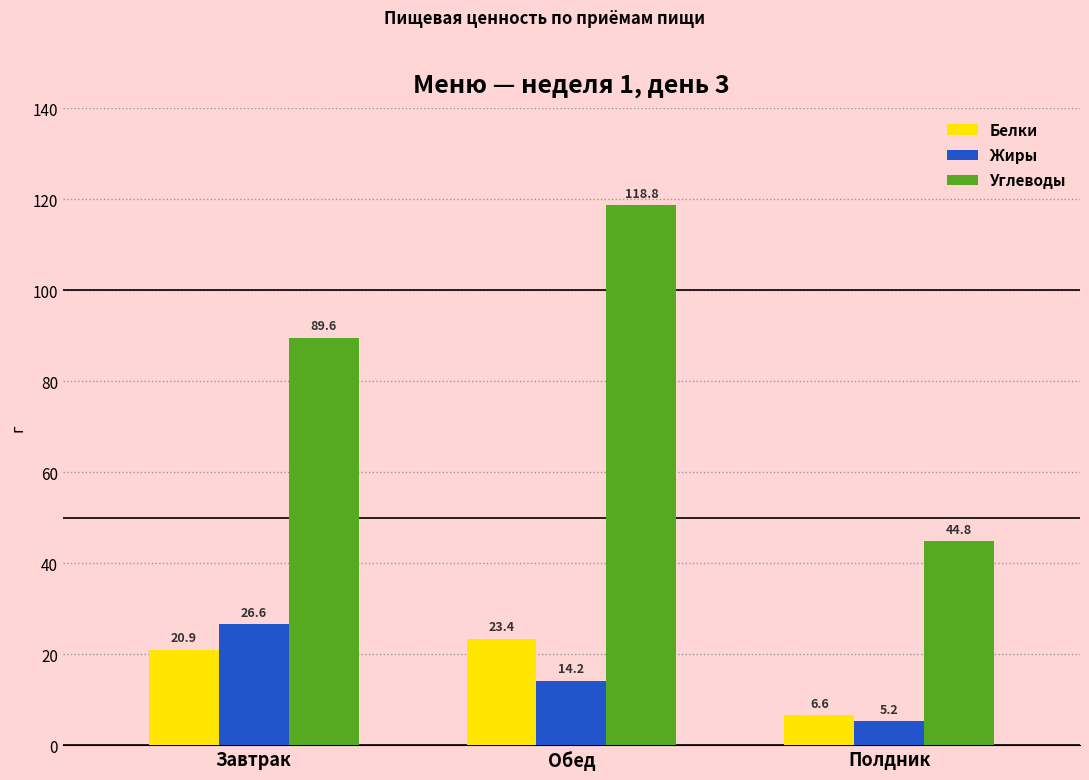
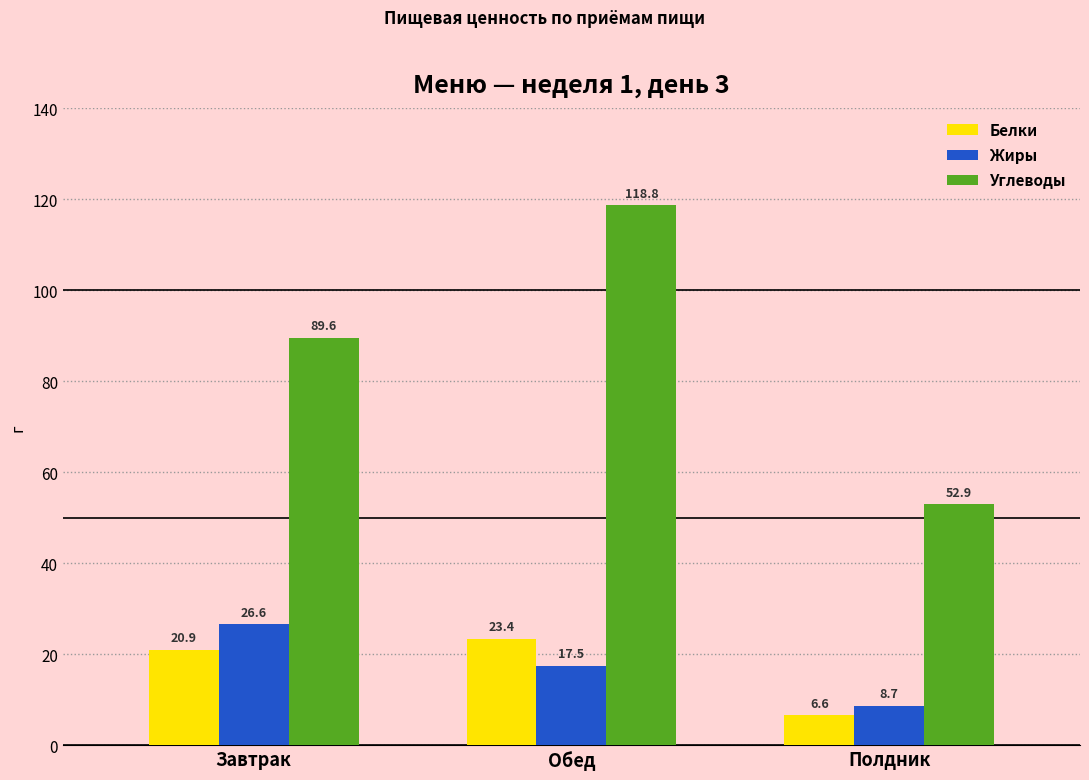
Жиры, Обед: 14.2 -> 17.5
Жиры, Полдник: 5.2 -> 8.7
Углеводы, Полдник: 44.8 -> 52.9
